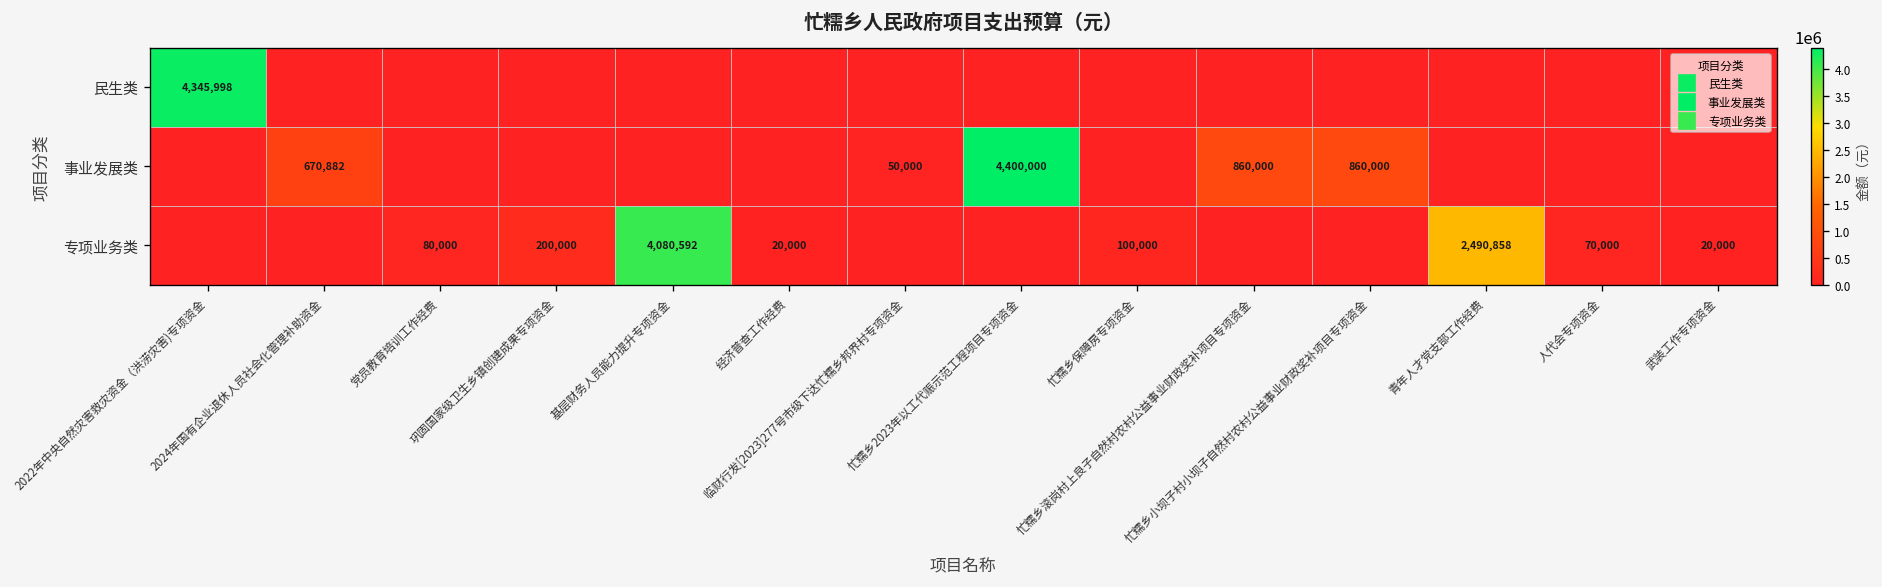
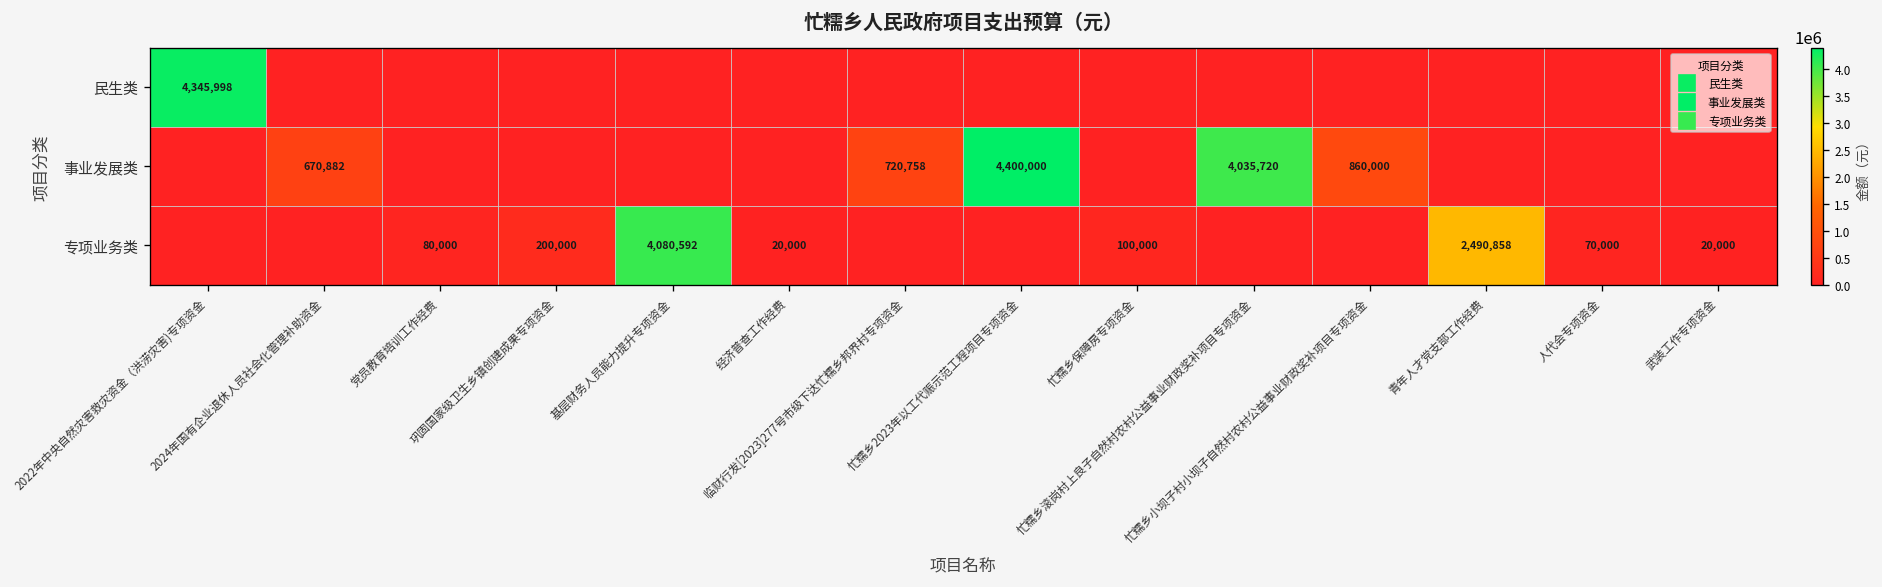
事业发展类, 临财行发[2023]277号市级下达忙糯乡邦界村专项资金: 50,000 -> 720,758
事业发展类, 忙糯乡滚岗村上良子自然村农村公益事业财政奖补项目专项资金: 860,000 -> 4,035,720
